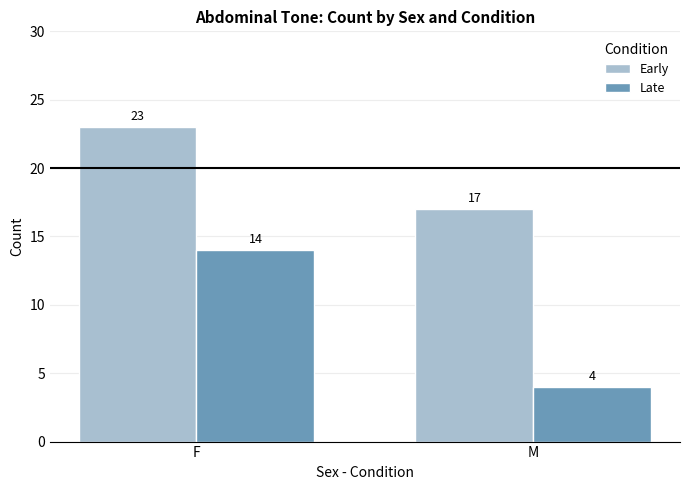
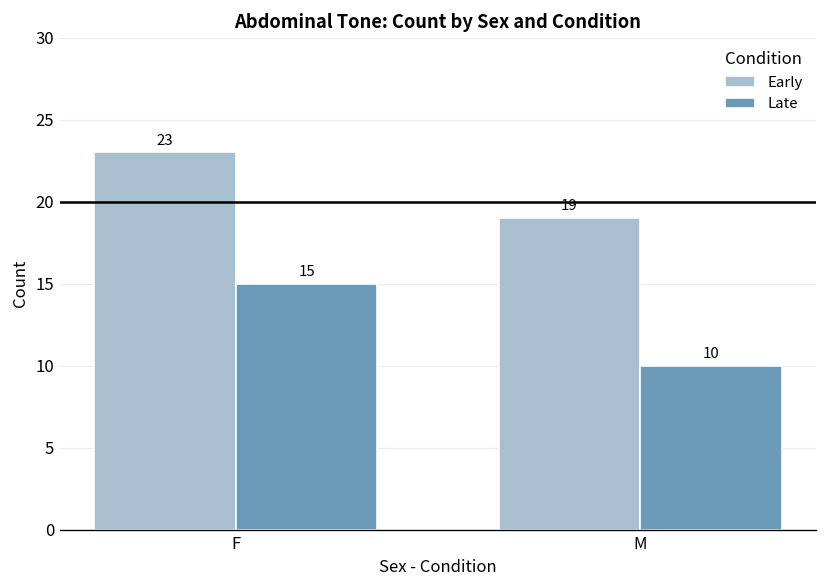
Late, F: 14 -> 15
Early, M: 17 -> 19
Late, M: 4 -> 10
